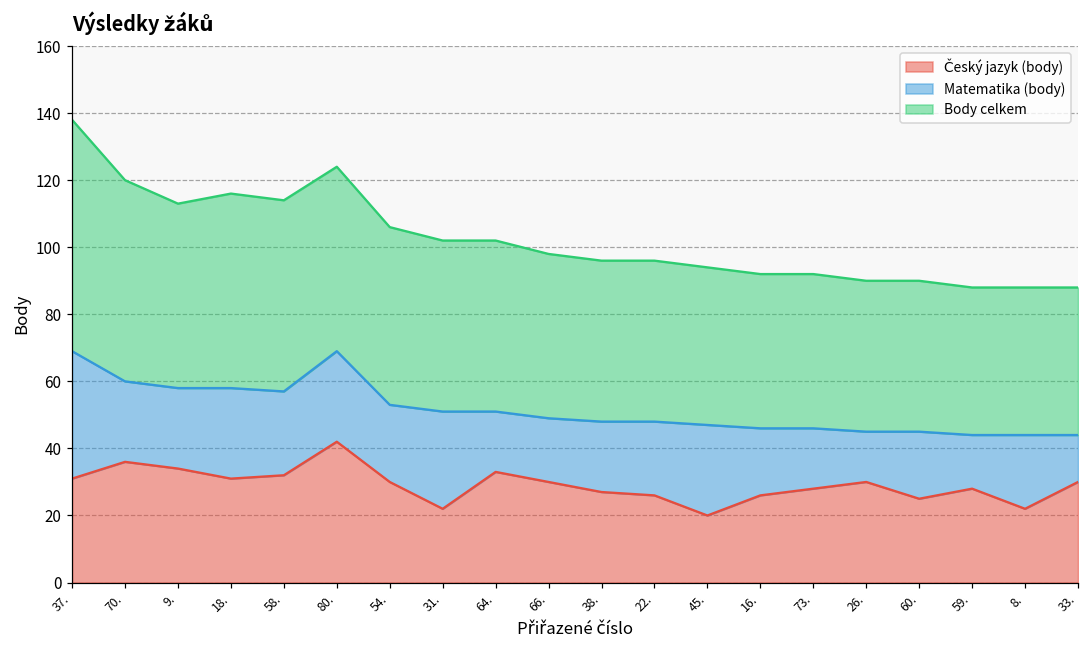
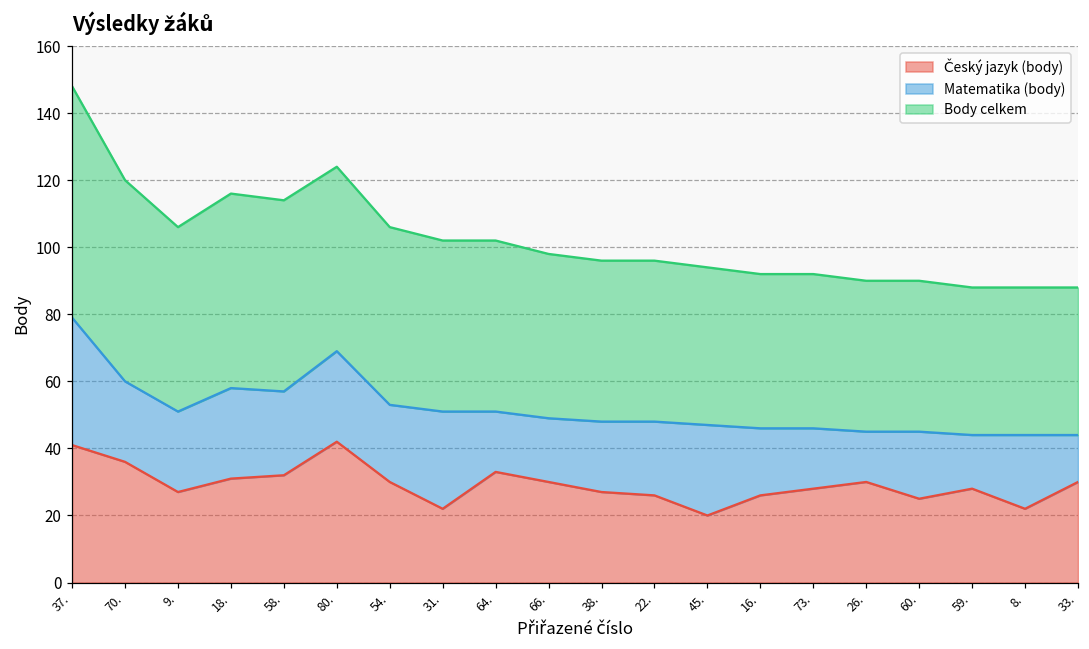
Český jazyk (body), 37.: 31 -> 41
Český jazyk (body), 9.: 34 -> 27
